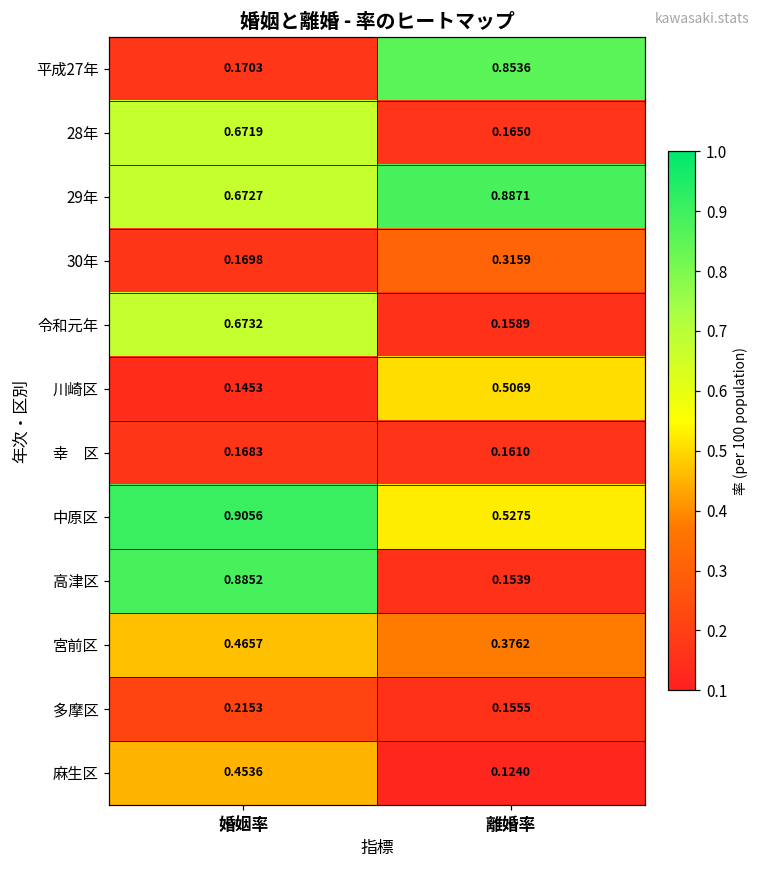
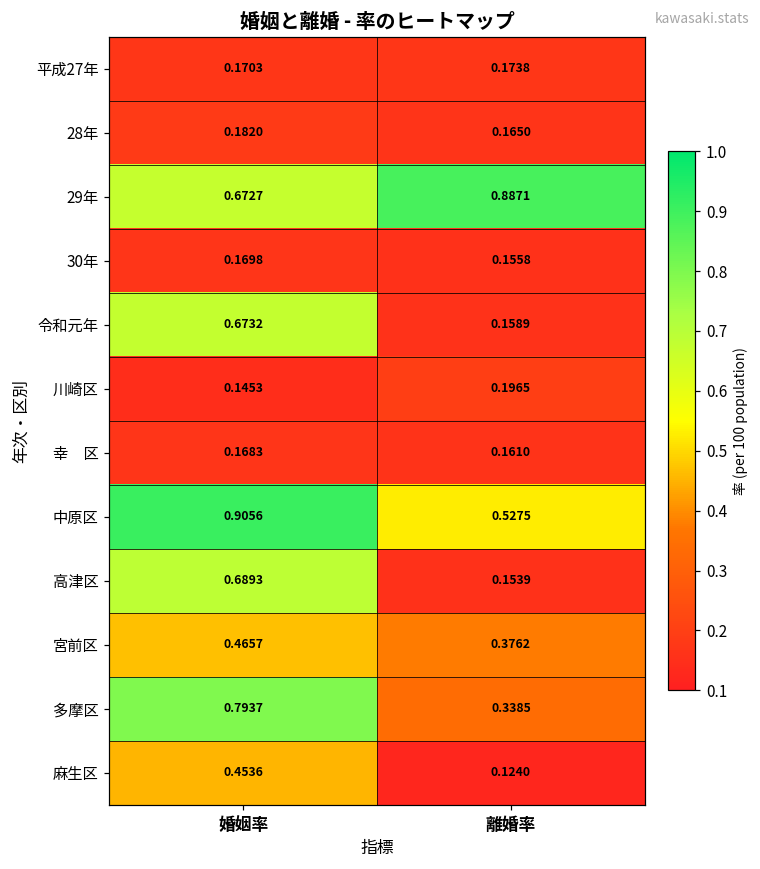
平成27年, 離婚率: 0.8536 -> 0.1738
28年, 婚姻率: 0.6719 -> 0.1820
30年, 離婚率: 0.3159 -> 0.1558
川崎区, 離婚率: 0.5069 -> 0.1965
高津区, 婚姻率: 0.8852 -> 0.6893
多摩区, 婚姻率: 0.2153 -> 0.7937
多摩区, 離婚率: 0.1555 -> 0.3385
